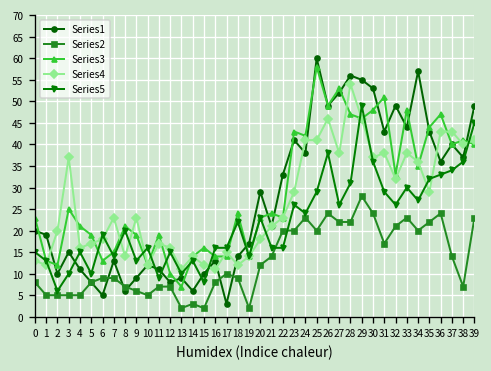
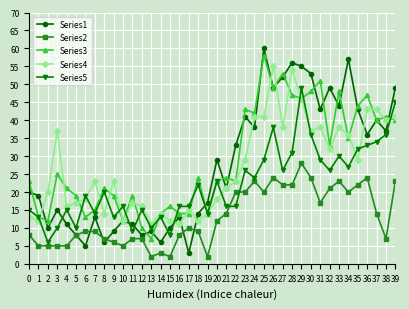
Series4, 26: 46 -> 55
